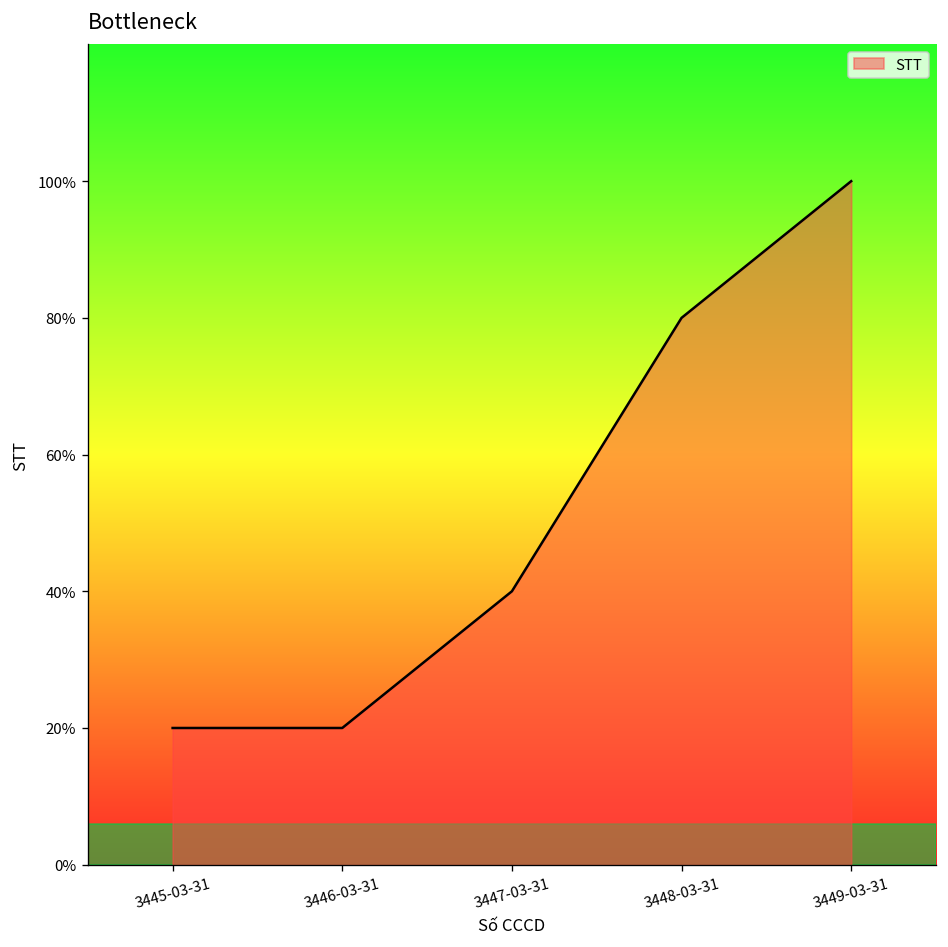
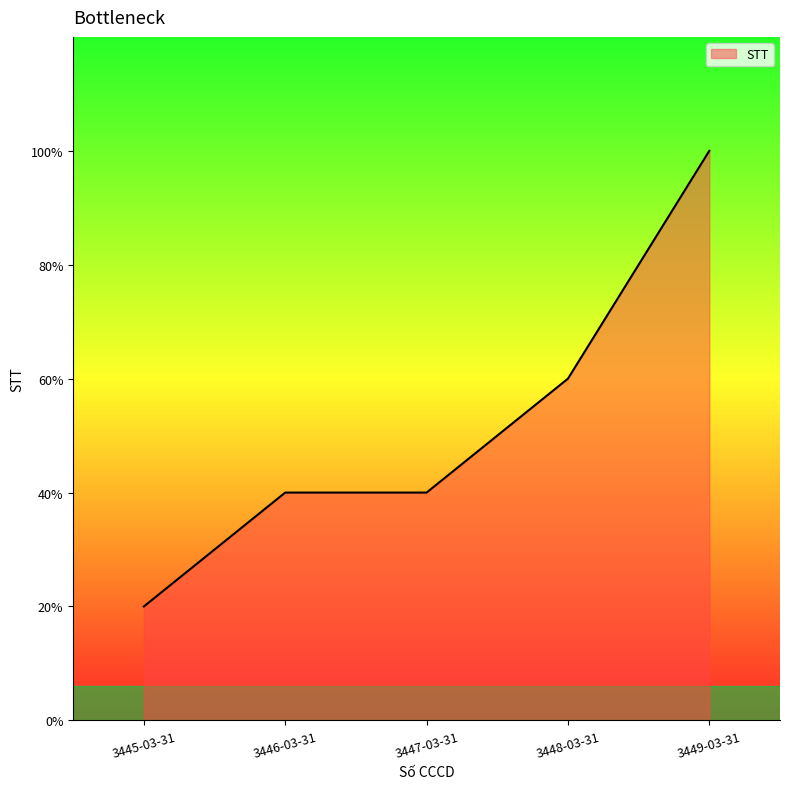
3446-03-31: 20% -> 40%
3448-03-31: 80% -> 60%
